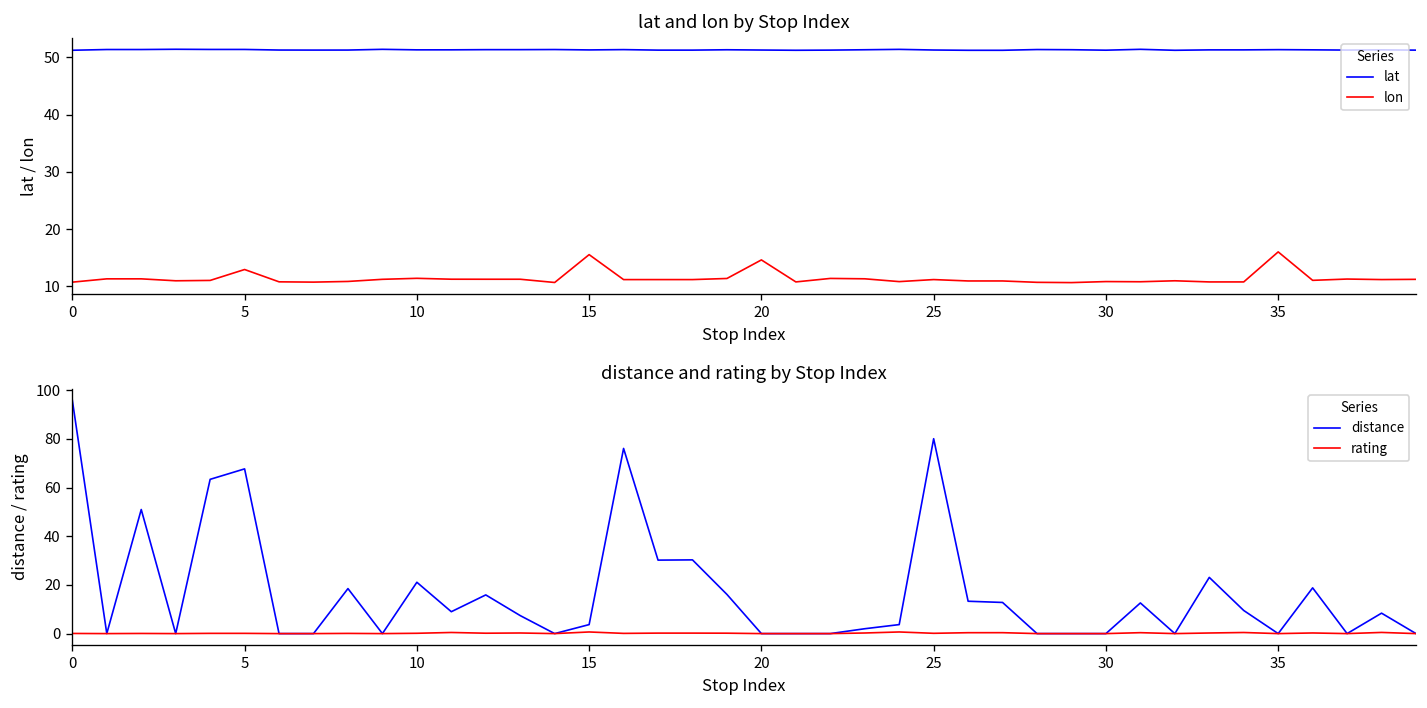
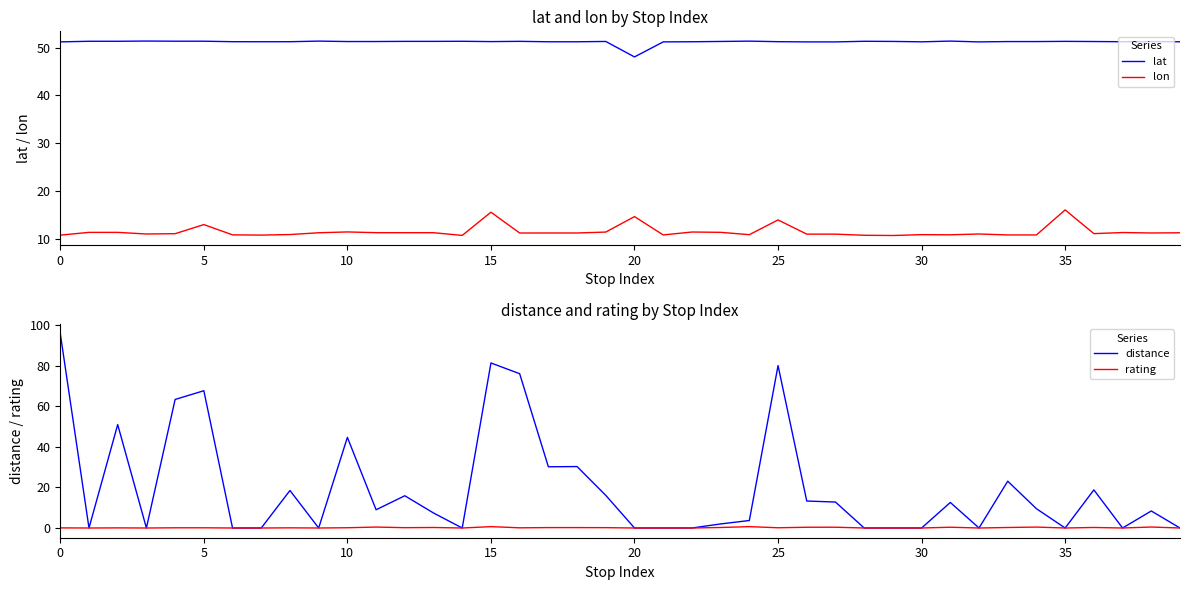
lat and lon by Stop Index, lat, 20: 51 -> 48
lat and lon by Stop Index, lon, 25: 11 -> 14
distance and rating by Stop Index, distance, 10: 21 -> 45
distance and rating by Stop Index, distance, 15: 4 -> 81
